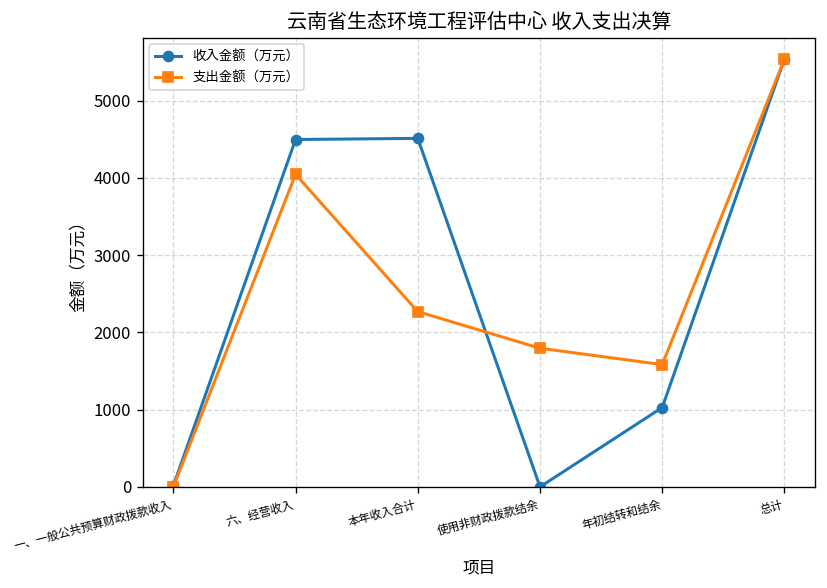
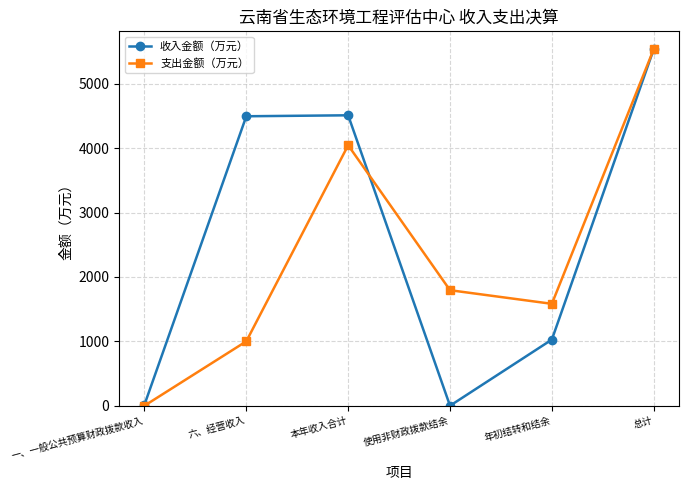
支出金额（万元）, 六、经营收入: 4000 -> 1000
支出金额（万元）, 本年收入合计: 2300 -> 4000
